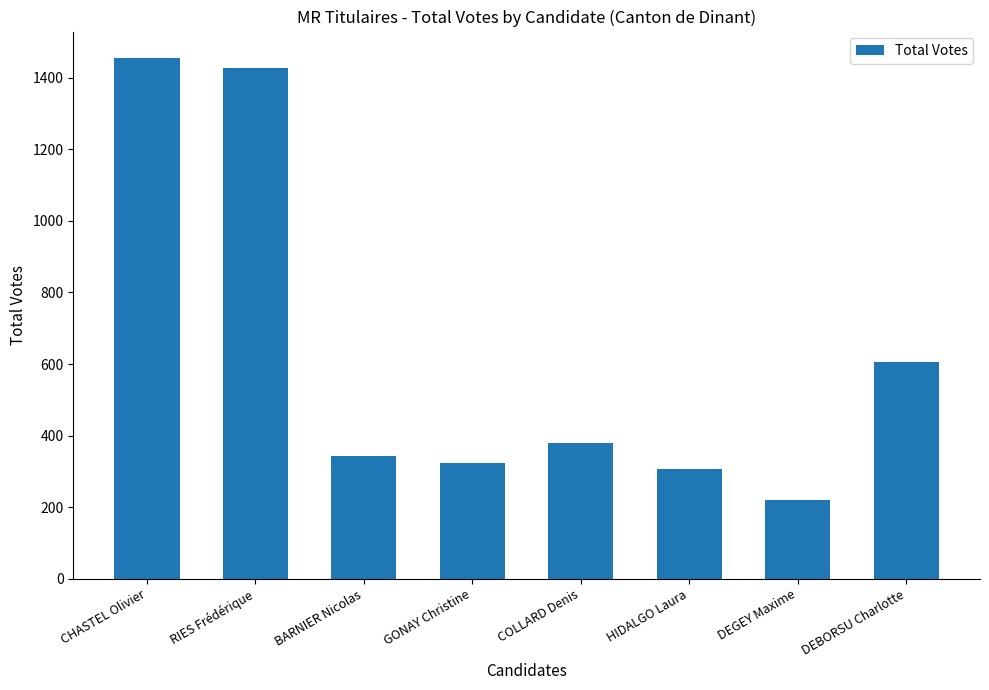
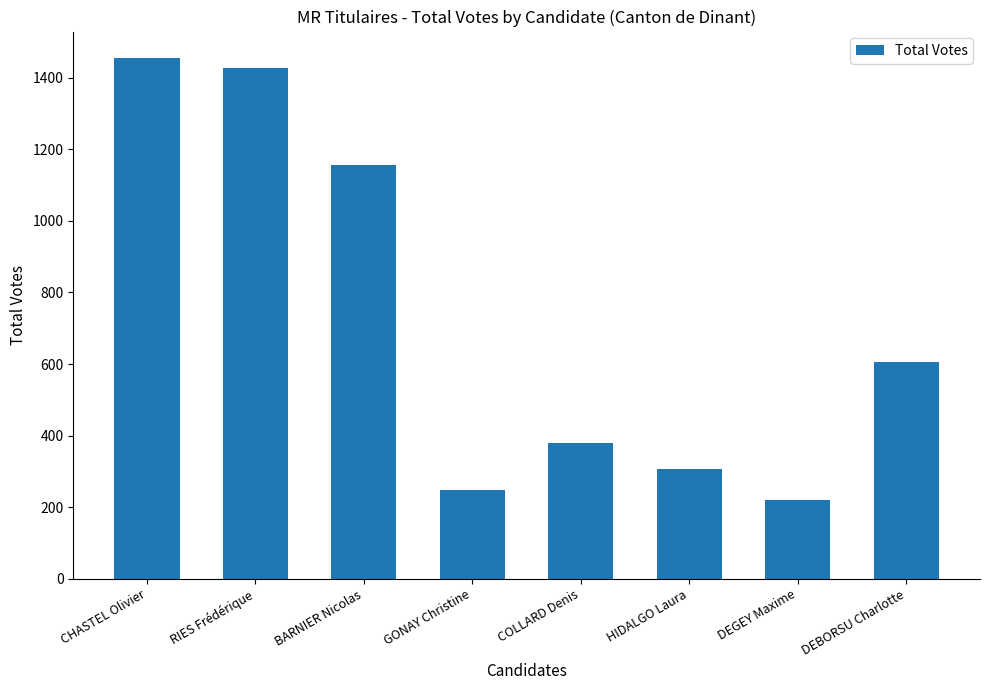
BARNIER Nicolas: 340 -> 1160
GONAY Christine: 320 -> 250
